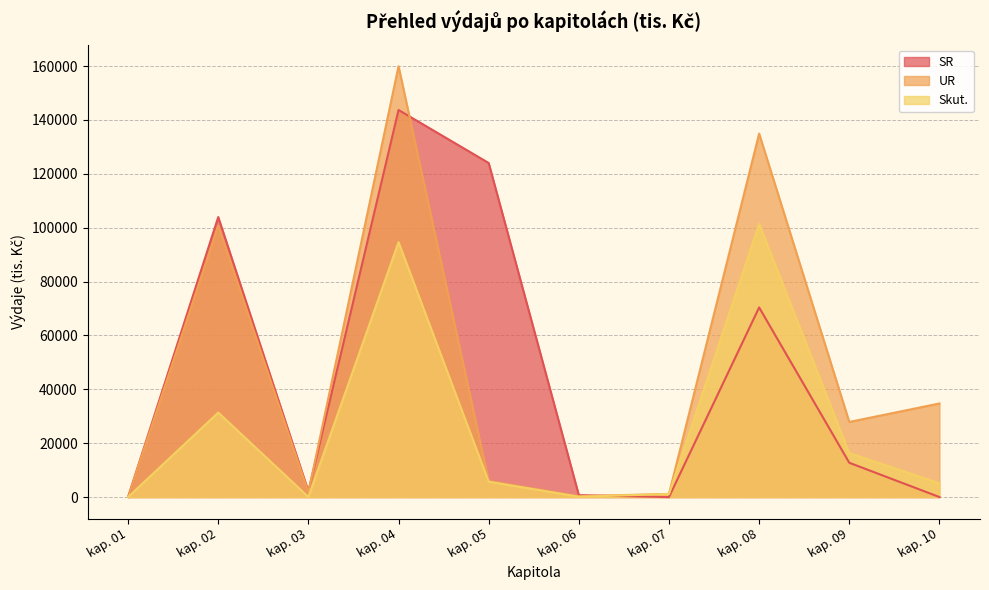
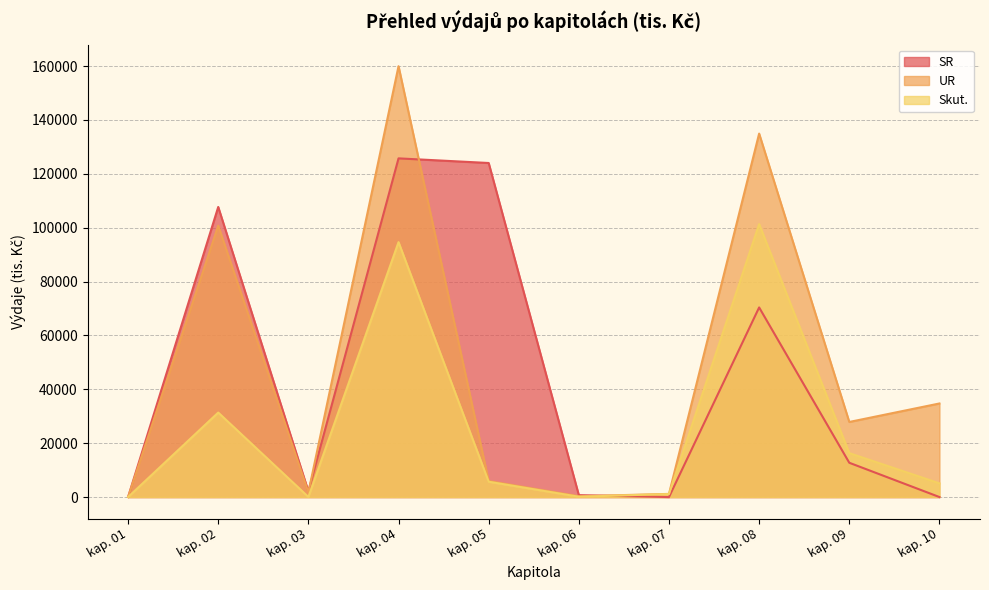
SR, kap. 02: 104000 -> 108000
SR, kap. 04: 144000 -> 126000
